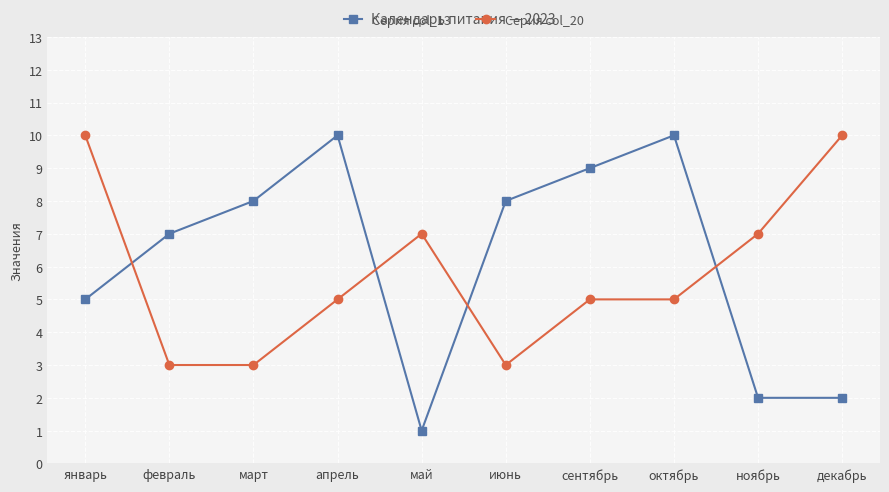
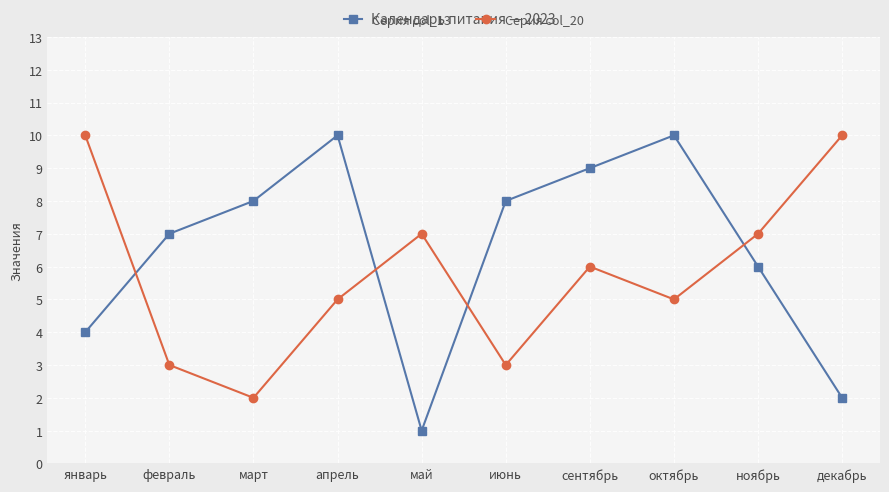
Серия col_13, январь: 5 -> 4
Серия col_20, март: 3 -> 2
Серия col_20, сентябрь: 5 -> 6
Серия col_13, ноябрь: 2 -> 6
